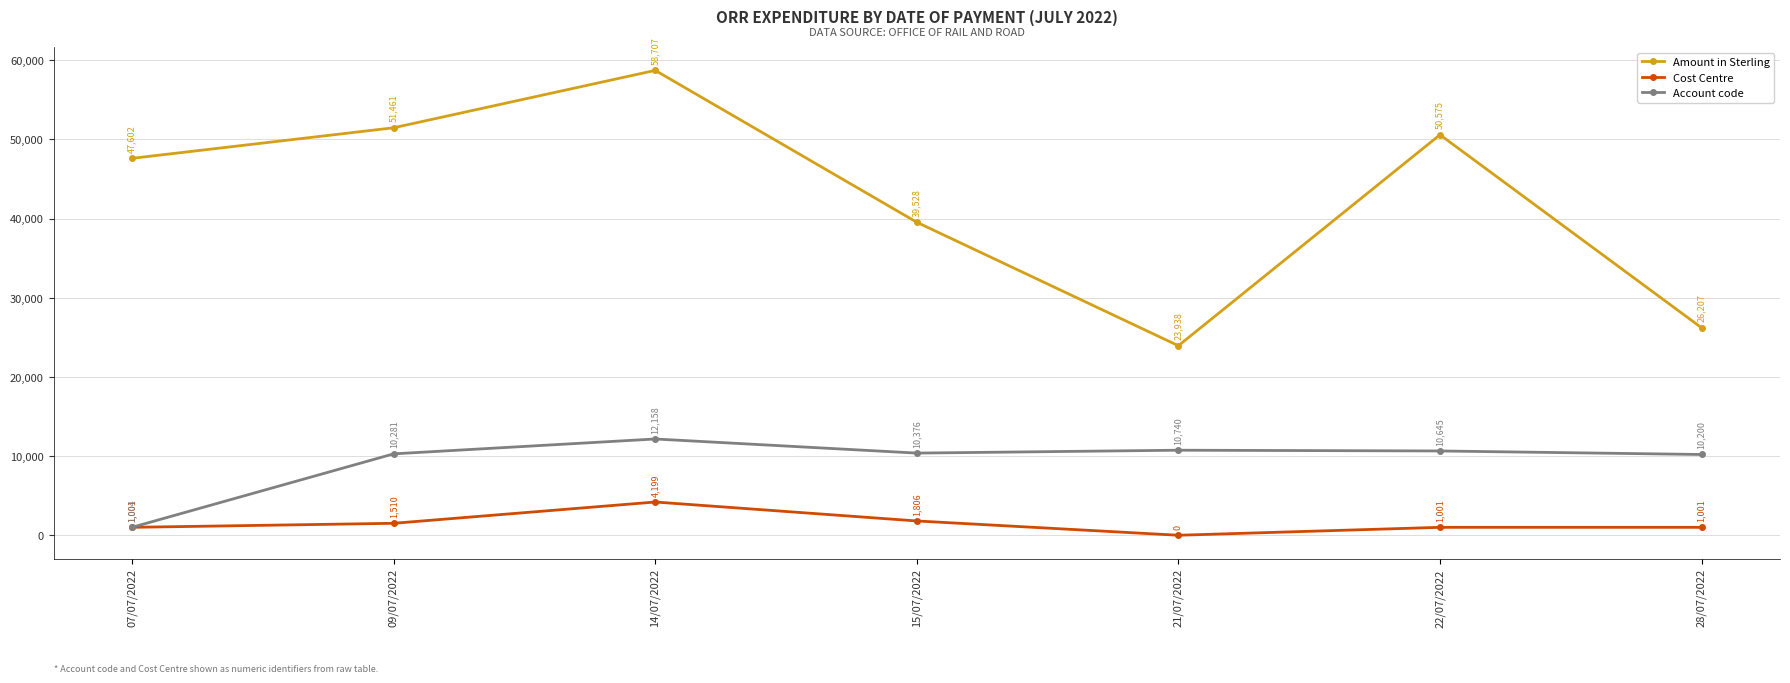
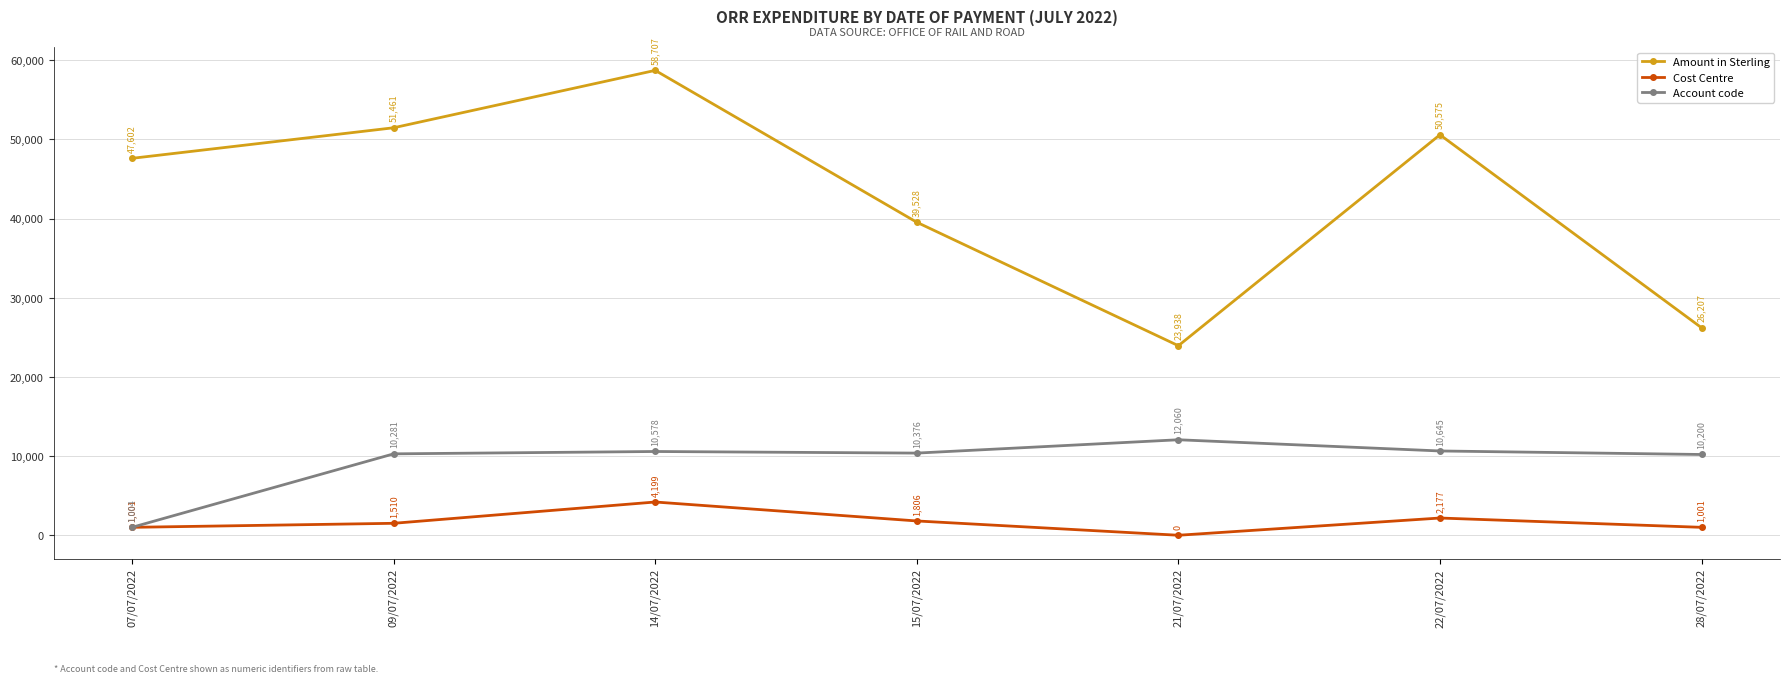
Account code, 14/07/2022: 12,158 -> 10,578
Account code, 21/07/2022: 10,740 -> 12,060
Cost Centre, 22/07/2022: 1,001 -> 2,177
